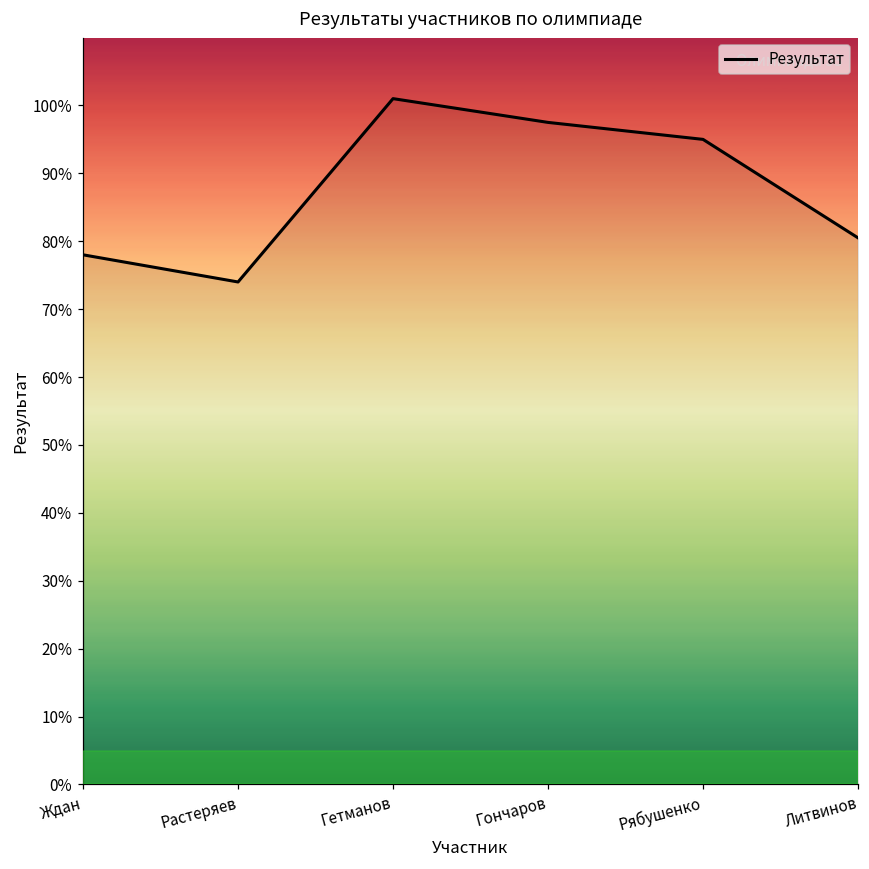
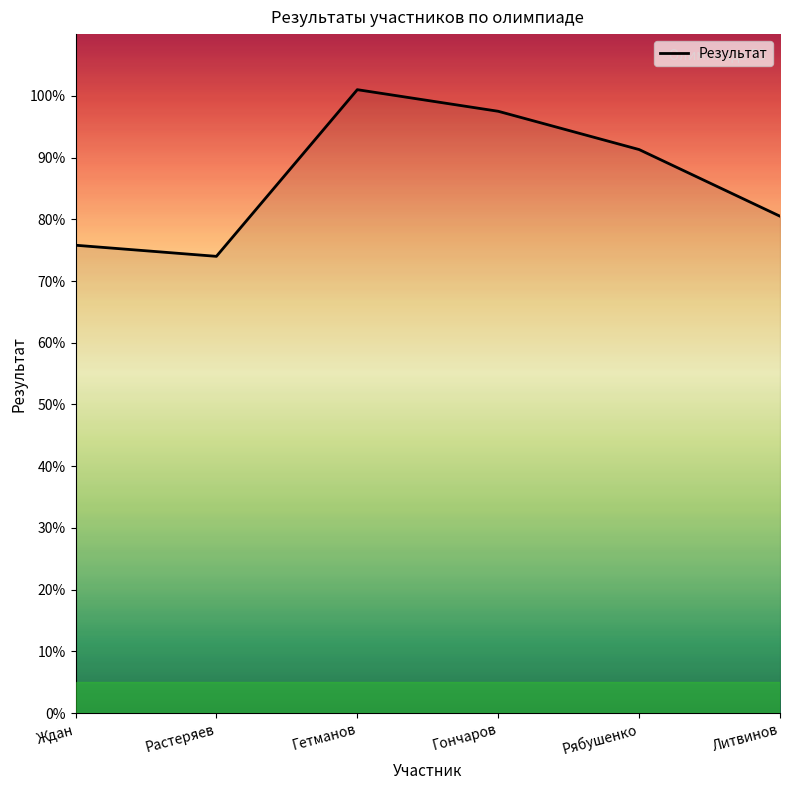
Ждан: 78% -> 76%
Рябушенко: 95% -> 91%
